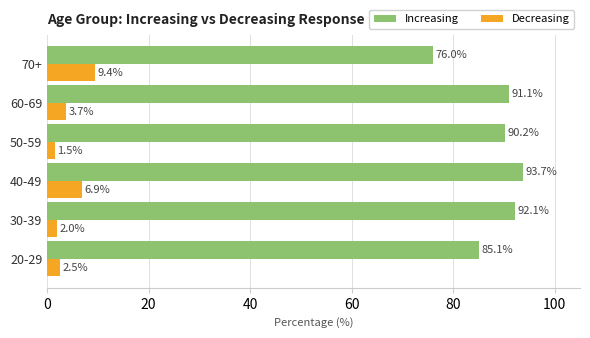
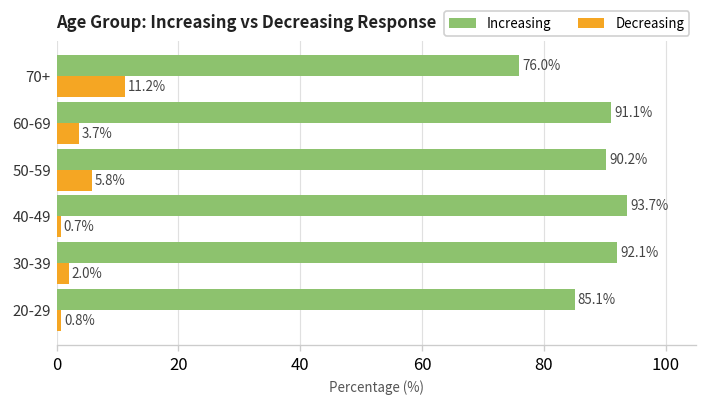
Decreasing, 70+: 9.4% -> 11.2%
Decreasing, 50-59: 1.5% -> 5.8%
Decreasing, 40-49: 6.9% -> 0.7%
Decreasing, 20-29: 2.5% -> 0.8%
